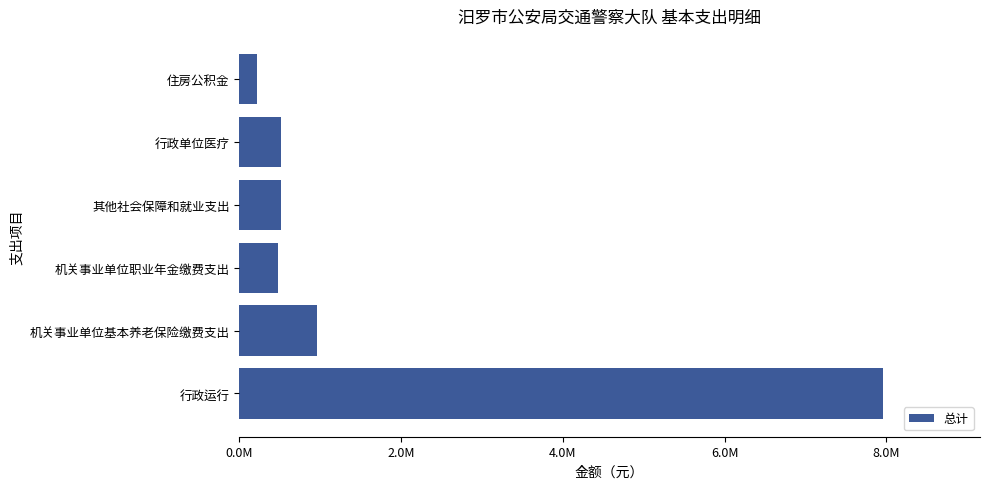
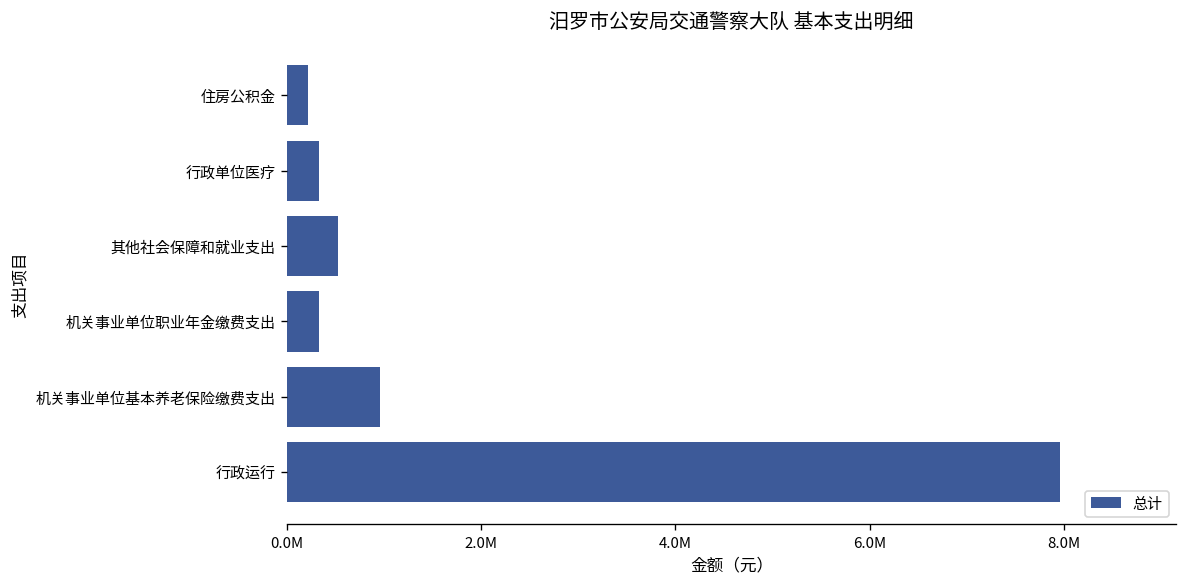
行政单位医疗: 500000 -> 300000
机关事业单位职业年金缴费支出: 500000 -> 300000
